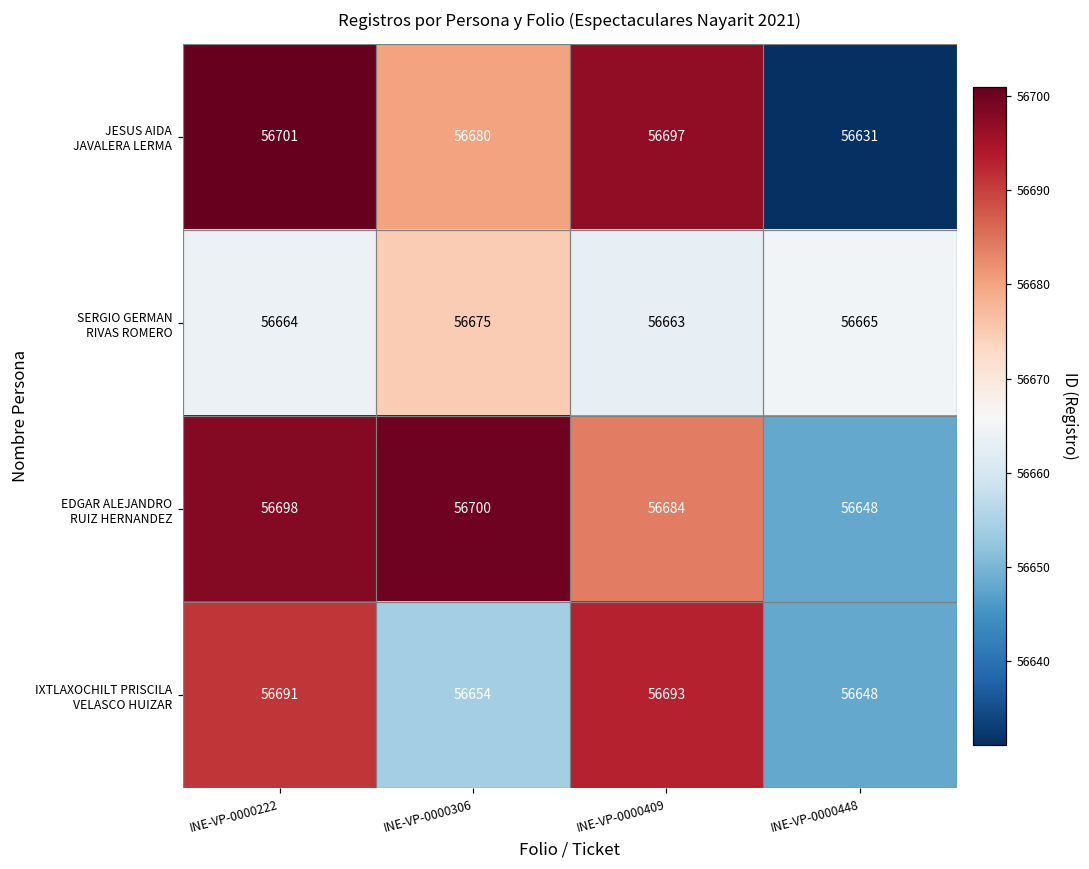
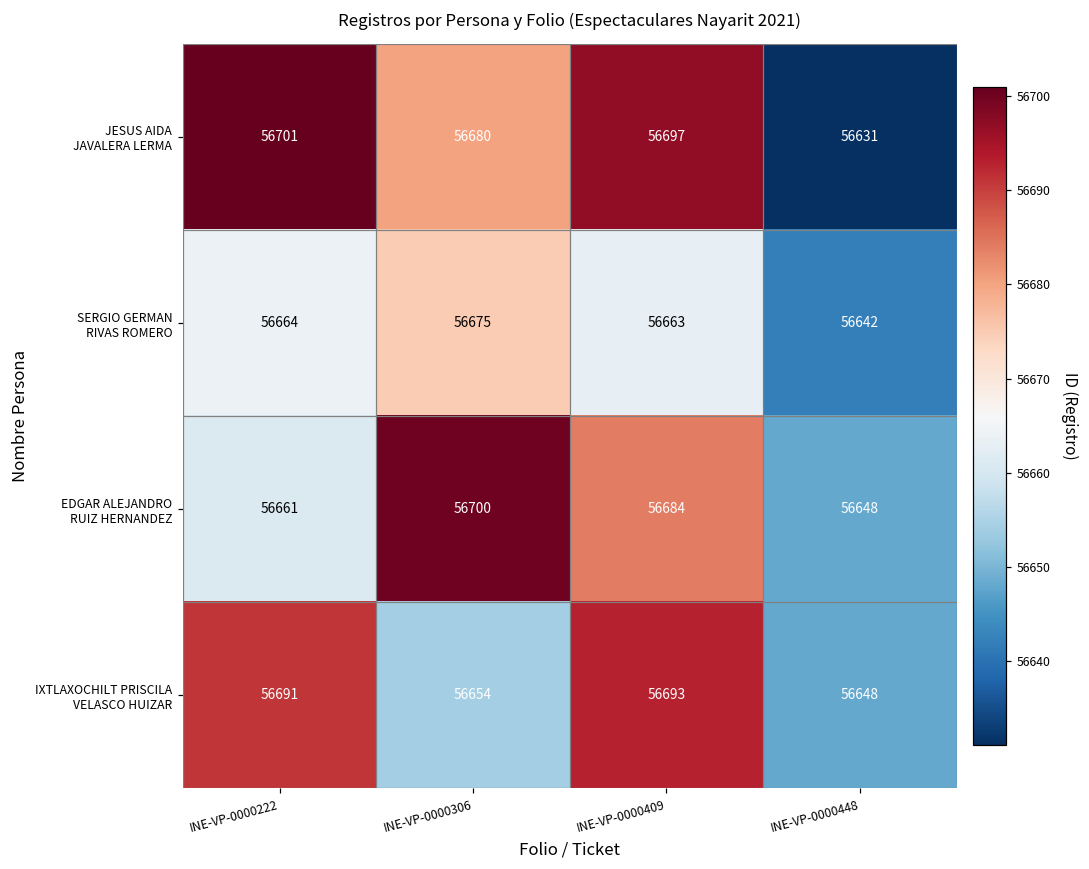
SERGIO GERMAN RIVAS ROMERO, INE-VP-0000448: 56665 -> 56642
EDGAR ALEJANDRO RUIZ HERNANDEZ, INE-VP-0000222: 56698 -> 56661
